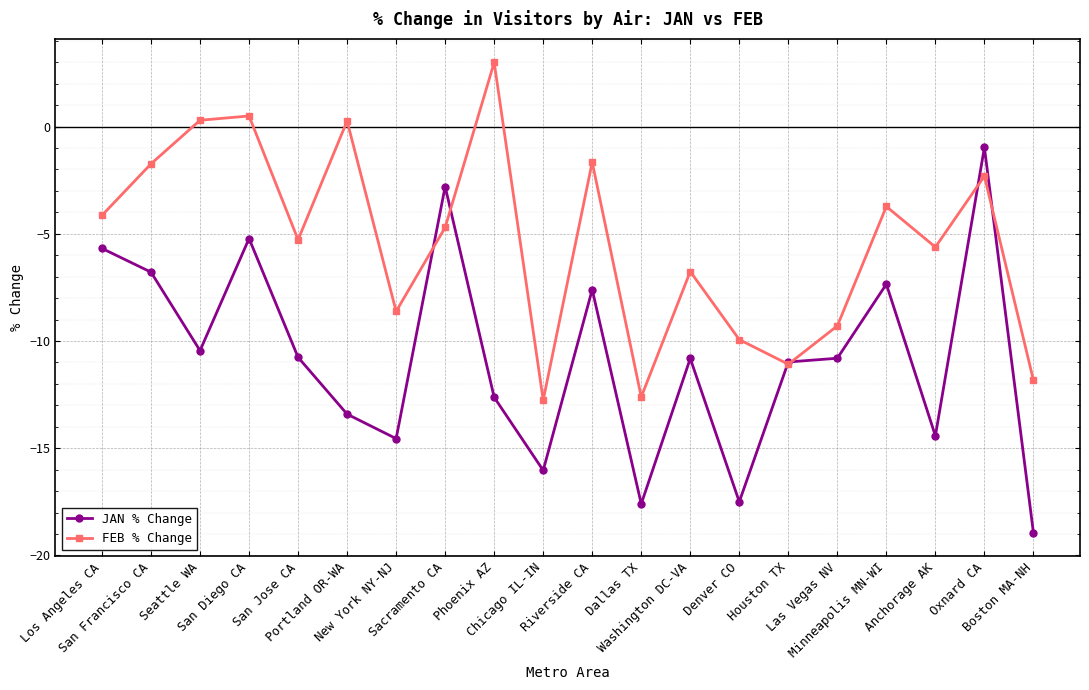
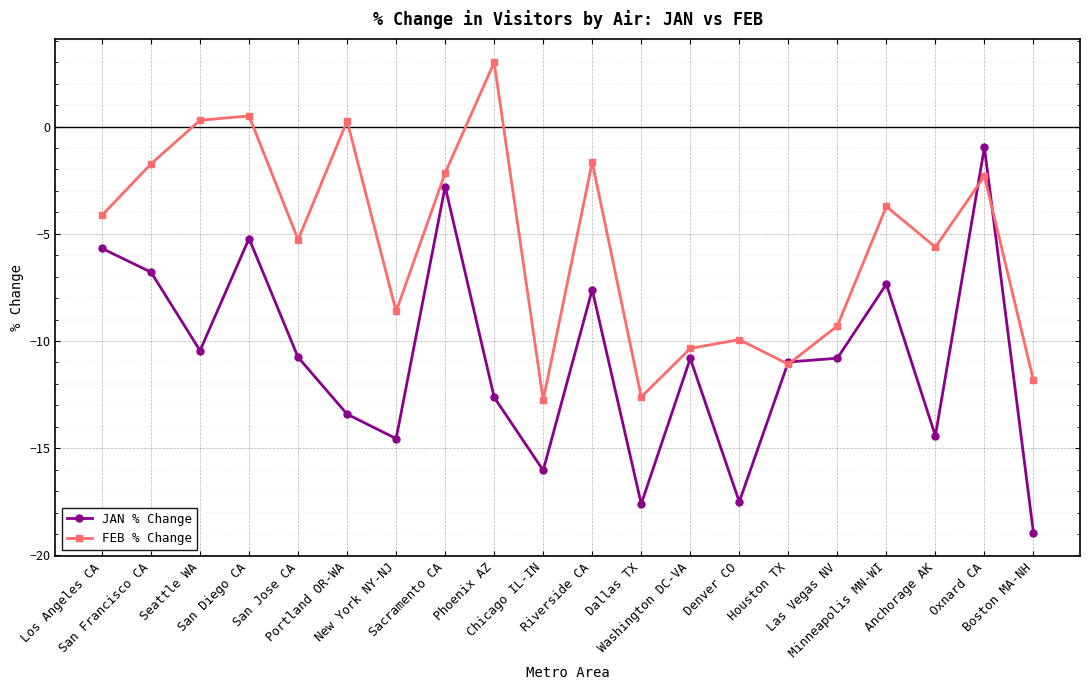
FEB % Change, Sacramento CA: -4.7 -> -2.2
FEB % Change, Washington DC-VA: -6.8 -> -10.3
